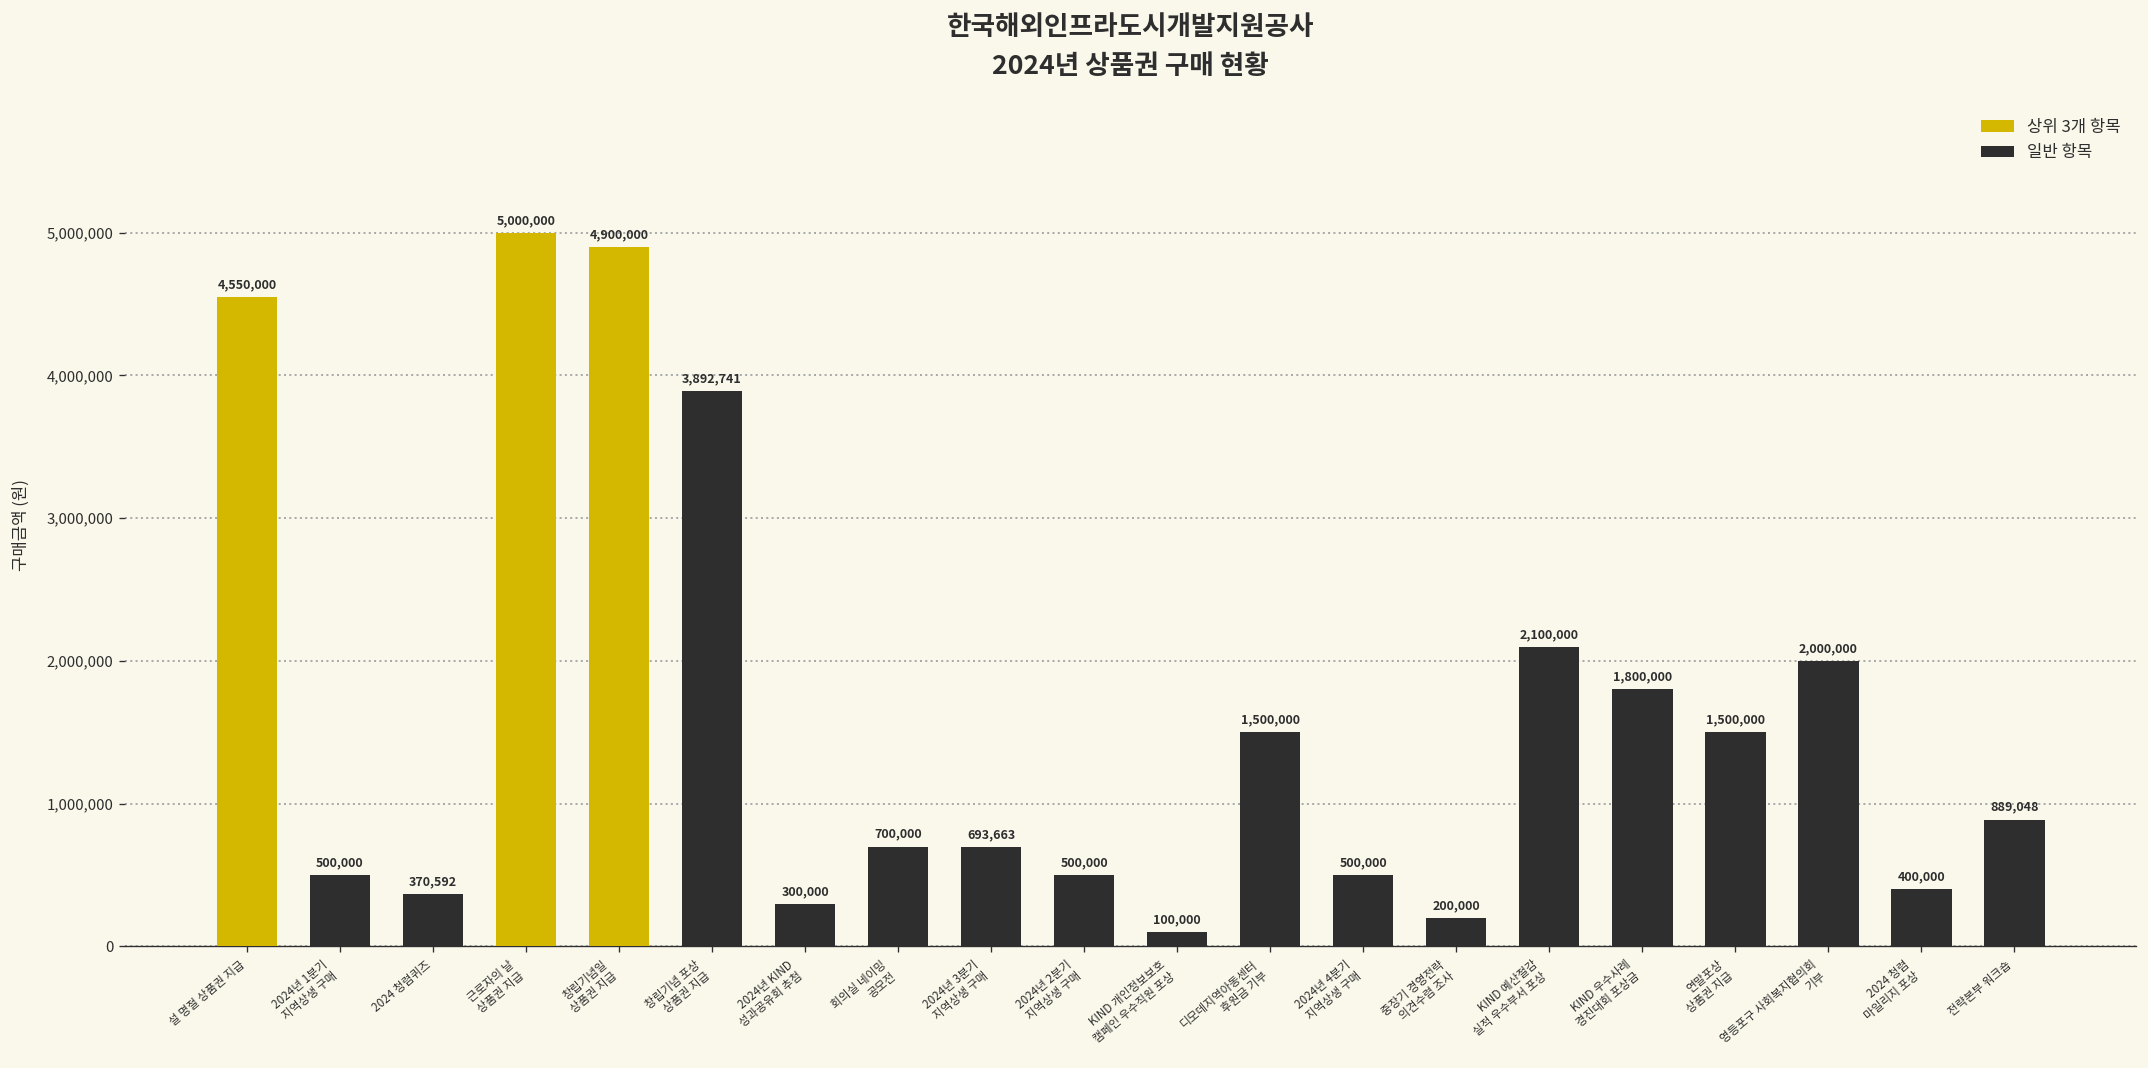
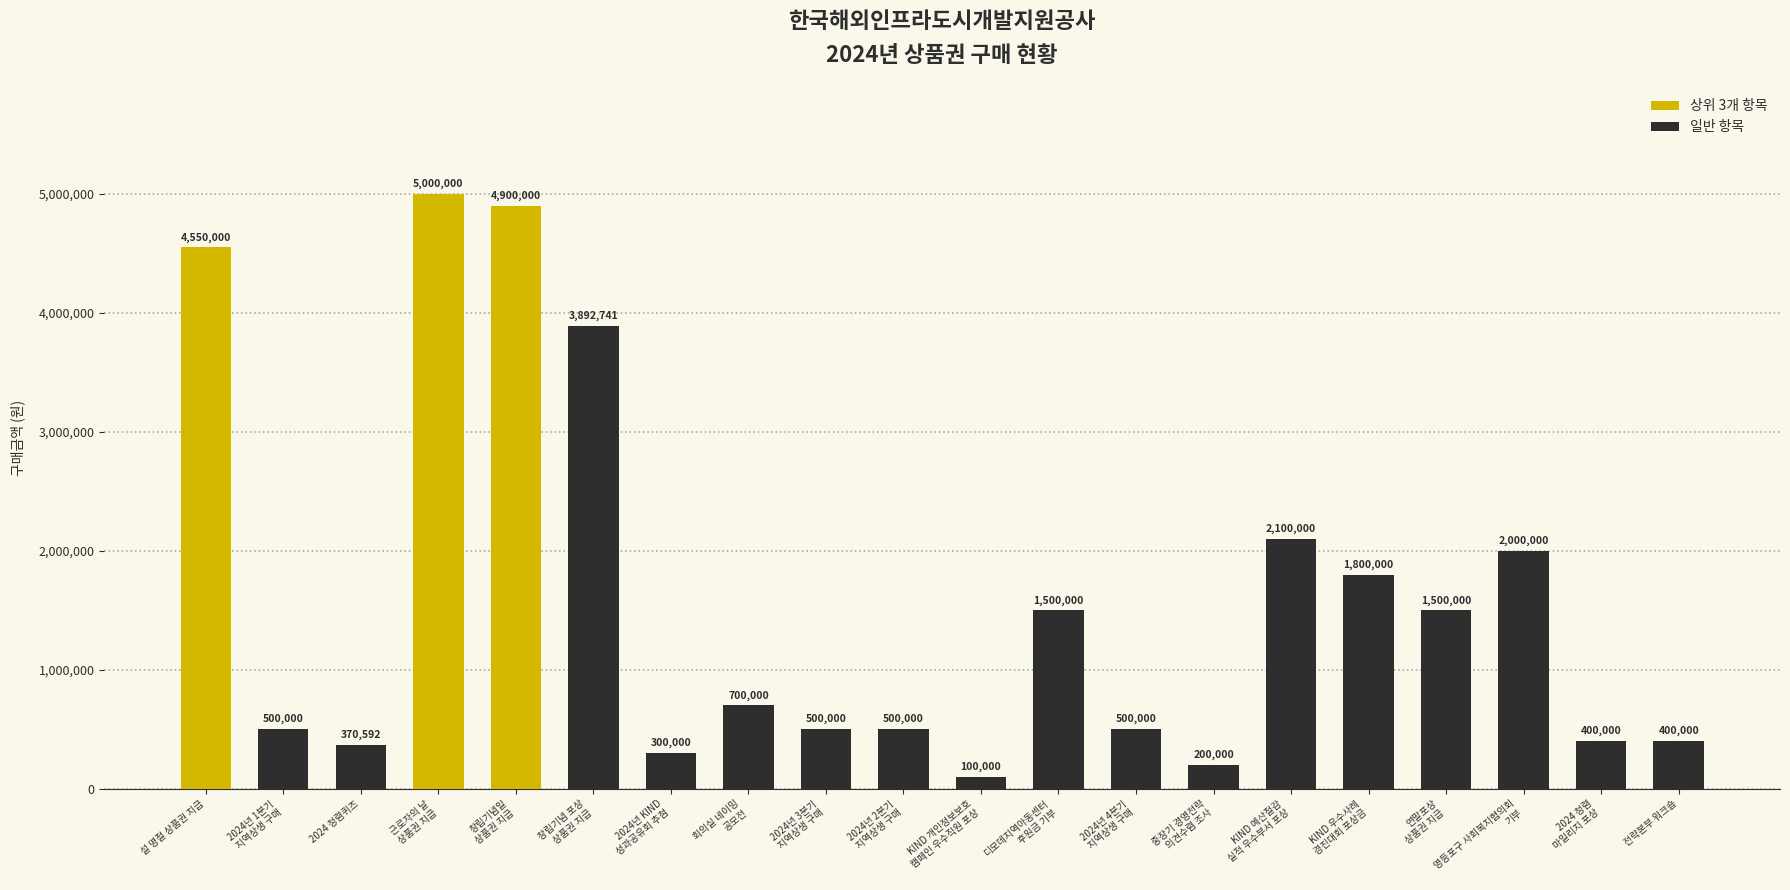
2024년 3분기 지역상생 구매: 693,663 -> 500,000
전략본부 워크숍: 889,048 -> 400,000
